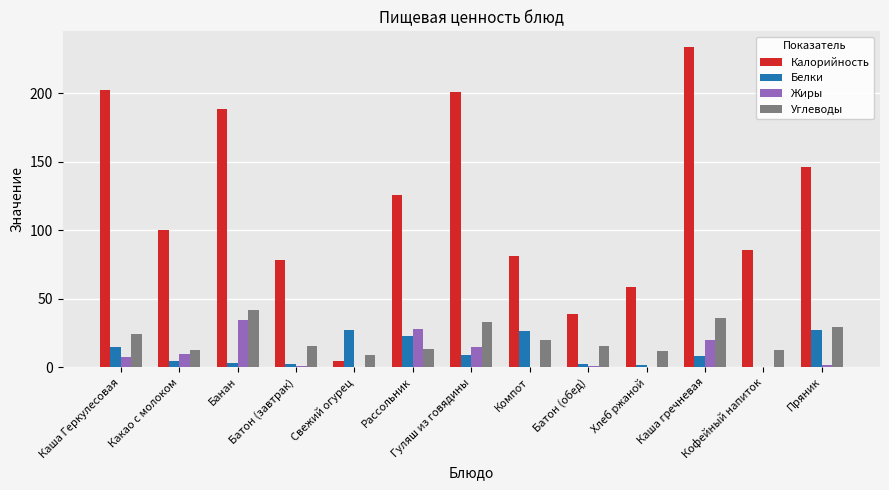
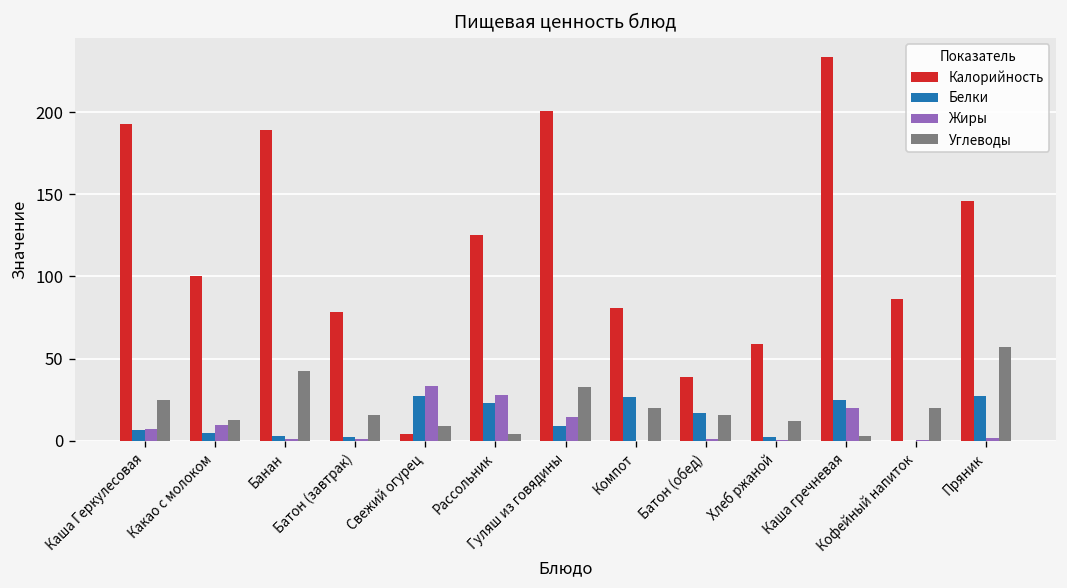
Калорийность, Каша Геркулесовая: 202 -> 193
Белки, Каша Геркулесовая: 15 -> 7
Жиры, Банан: 35 -> 1
Жиры, Свежий огурец: 0 -> 34
Углеводы, Рассольник: 14 -> 4
Белки, Батон (обед): 2 -> 17
Белки, Каша гречневая: 8 -> 25
Углеводы, Каша гречневая: 36 -> 3
Углеводы, Кофейный напиток: 12 -> 20
Углеводы, Пряник: 30 -> 57
